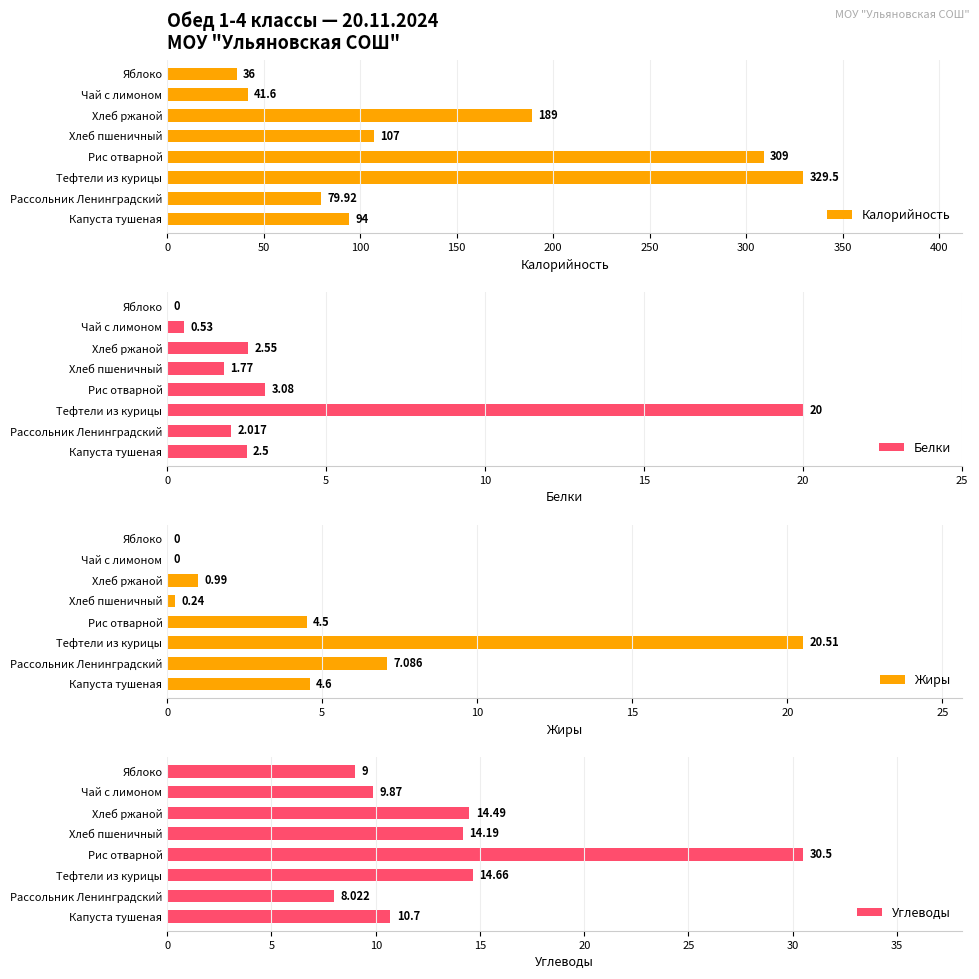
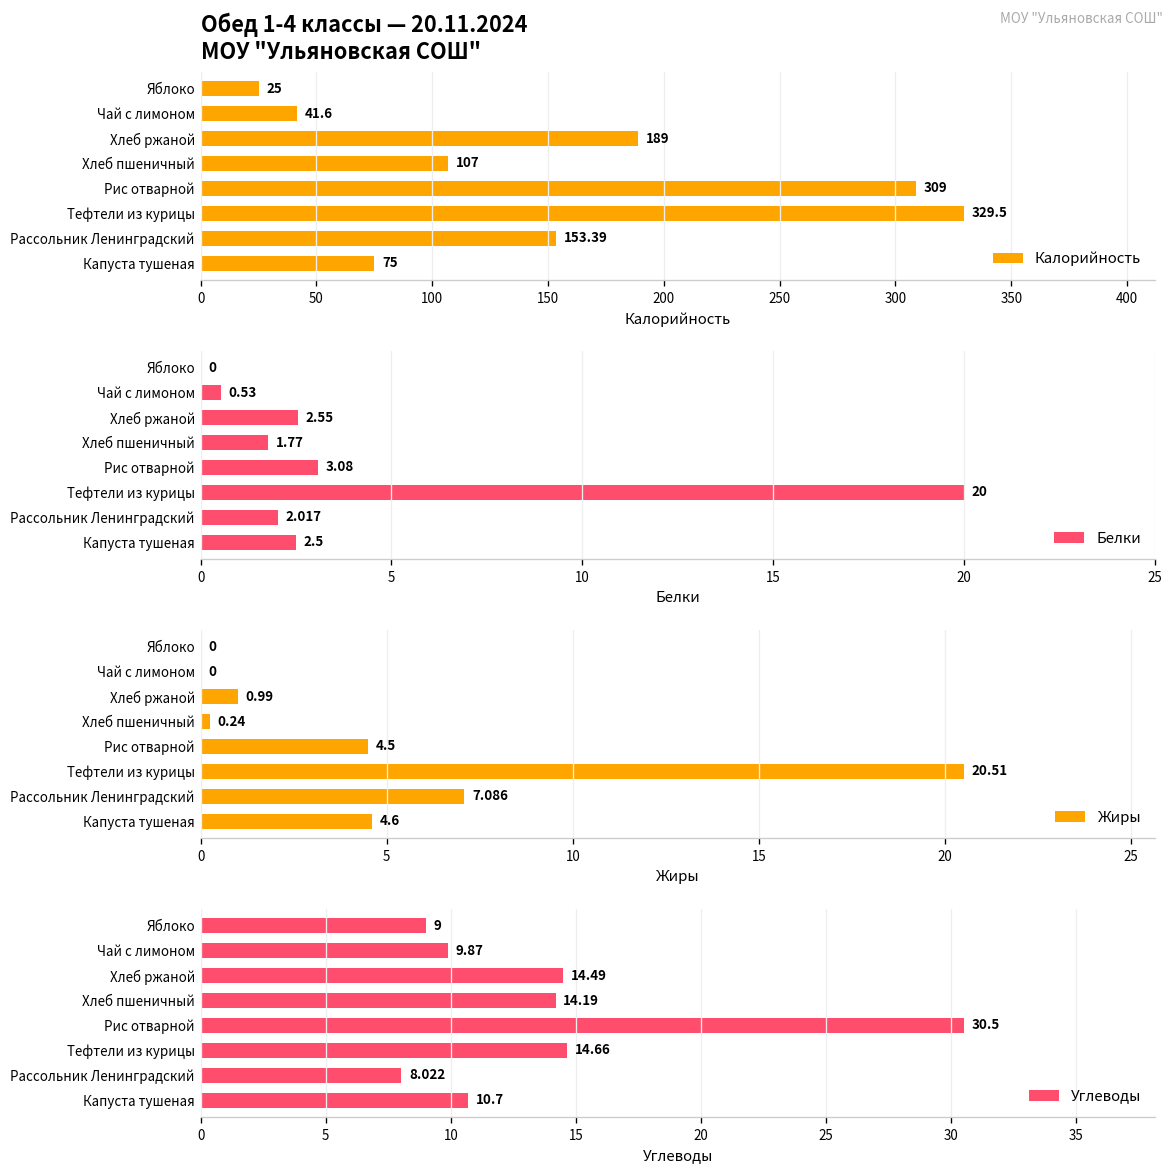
Обед 1-4 классы — 20.11.2024 МОУ "Ульяновская СОШ", Яблоко: 36 -> 25
Обед 1-4 классы — 20.11.2024 МОУ "Ульяновская СОШ", Рассольник Ленинградский: 79.92 -> 153.39
Обед 1-4 классы — 20.11.2024 МОУ "Ульяновская СОШ", Капуста тушеная: 94 -> 75
